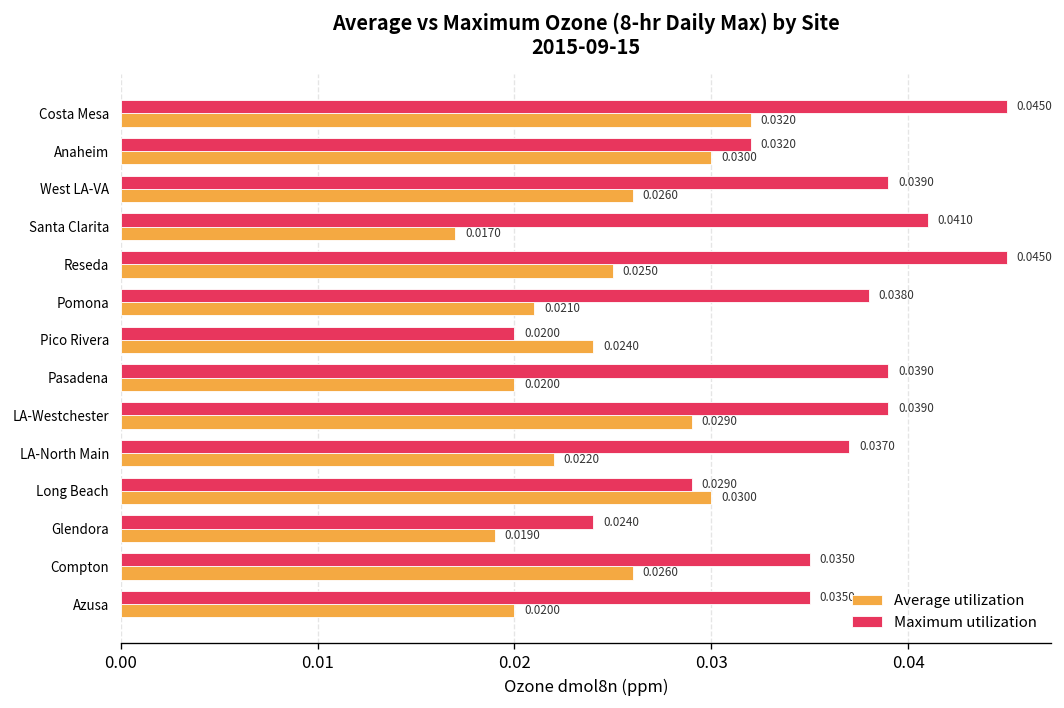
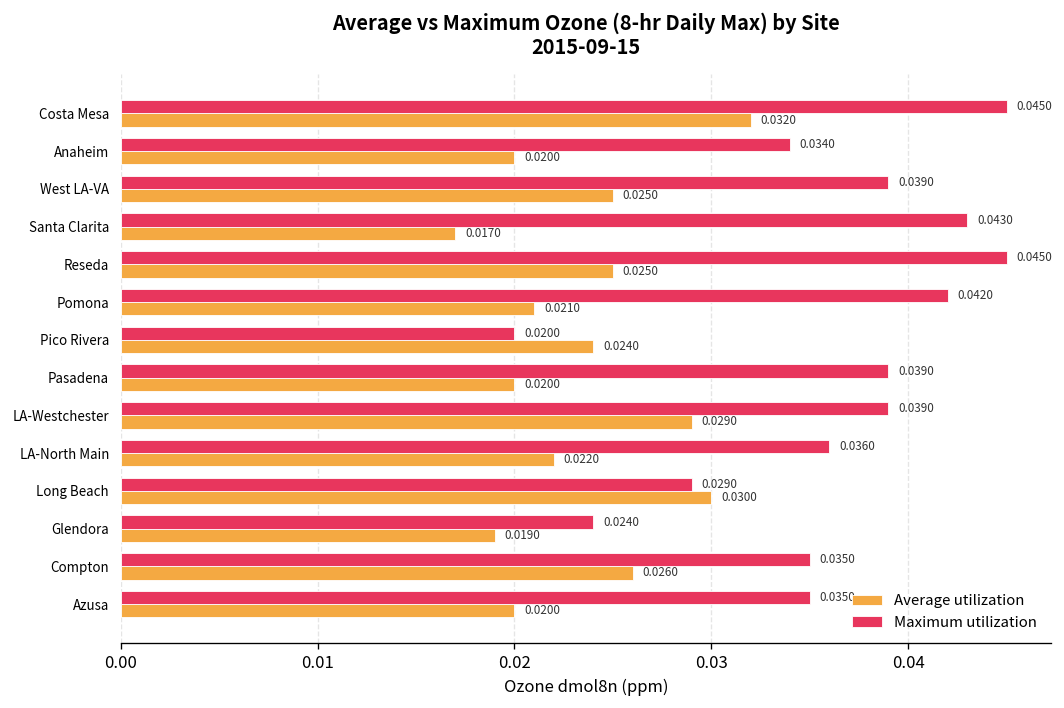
Maximum utilization, Anaheim: 0.0320 -> 0.0340
Average utilization, Anaheim: 0.0300 -> 0.0200
Average utilization, West LA-VA: 0.0260 -> 0.0250
Maximum utilization, Santa Clarita: 0.0410 -> 0.0430
Maximum utilization, Pomona: 0.0380 -> 0.0420
Maximum utilization, LA-North Main: 0.0370 -> 0.0360
